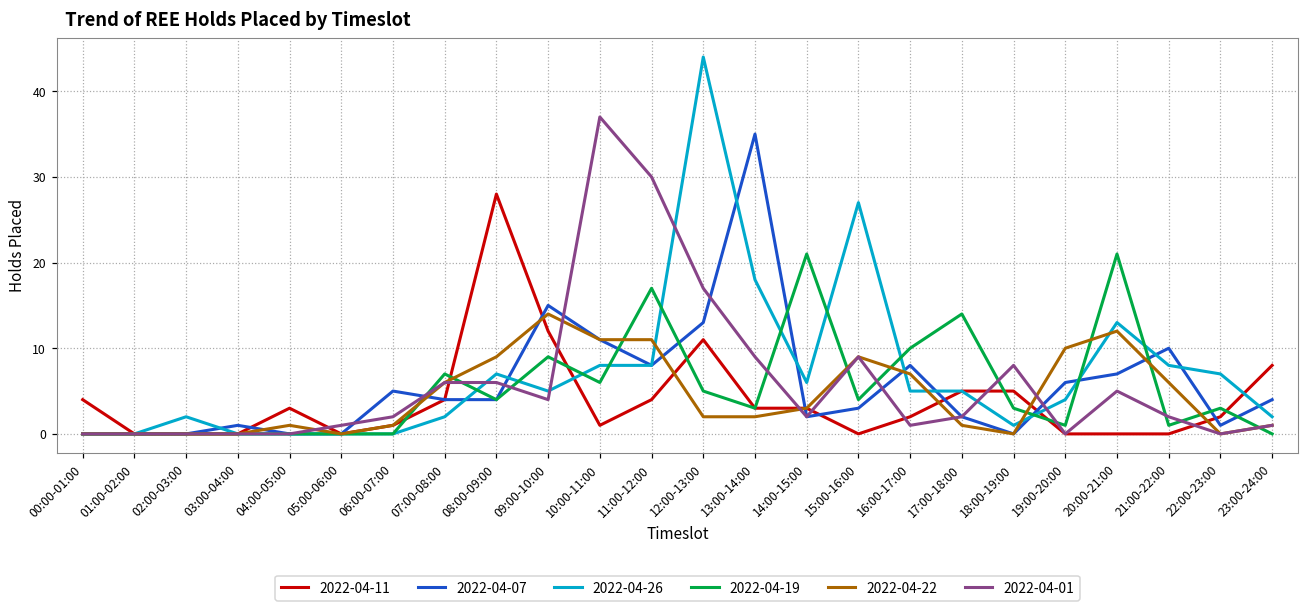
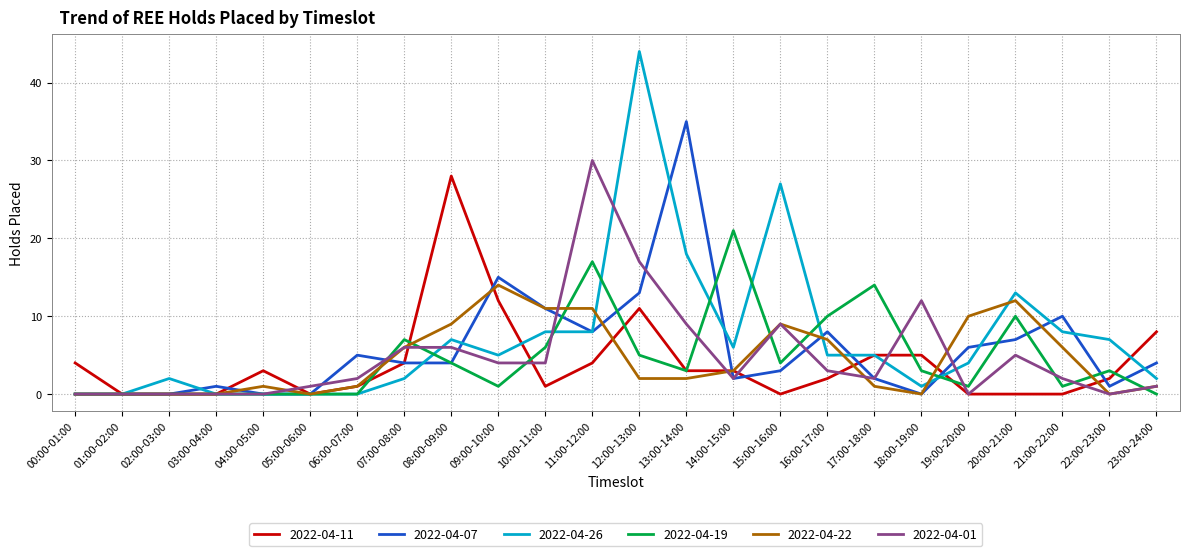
2022-04-19, 09:00-10:00: 9 -> 1
2022-04-01, 10:00-11:00: 37 -> 4
2022-04-01, 16:00-17:00: 1 -> 3
2022-04-01, 18:00-19:00: 8 -> 12
2022-04-19, 20:00-21:00: 21 -> 10
